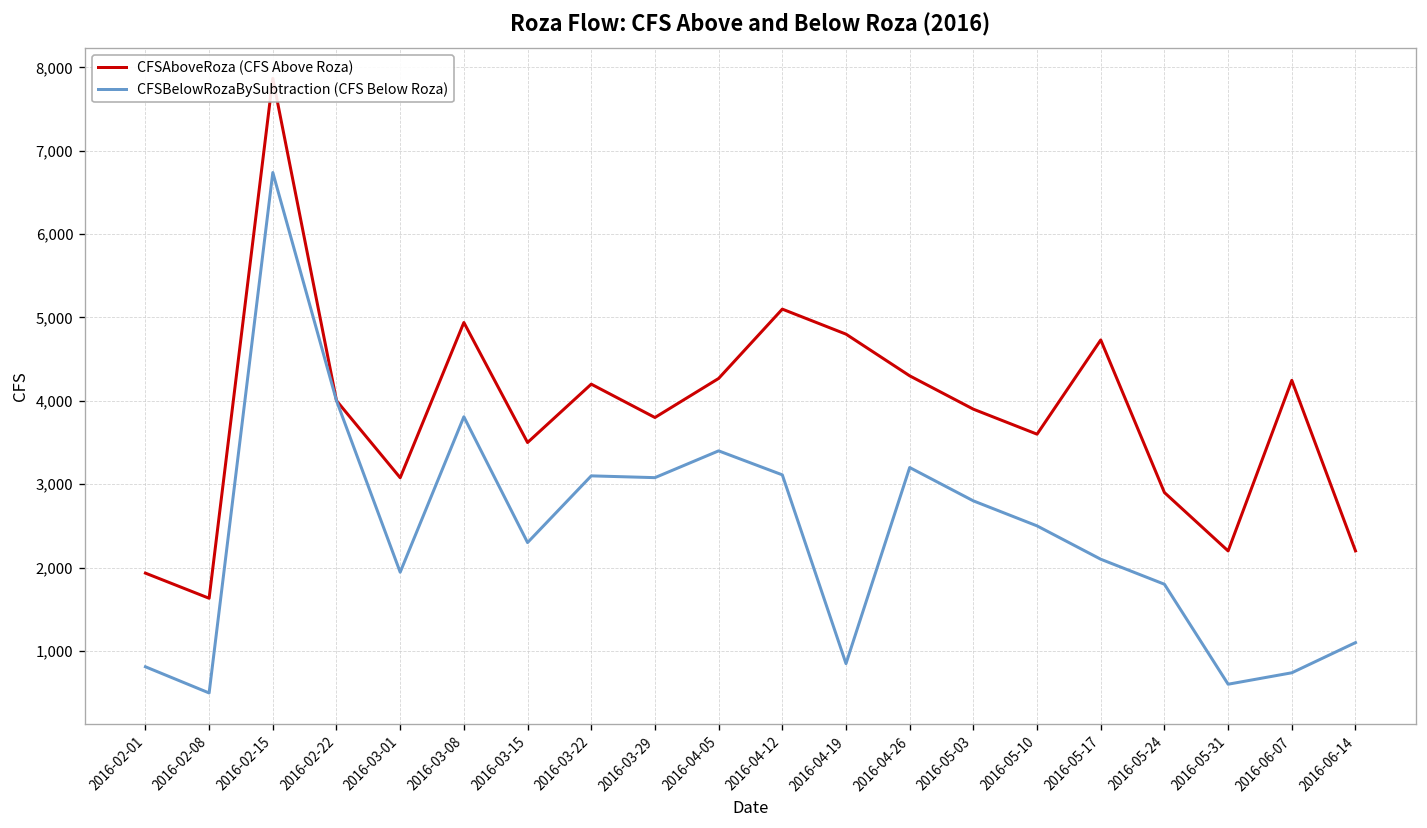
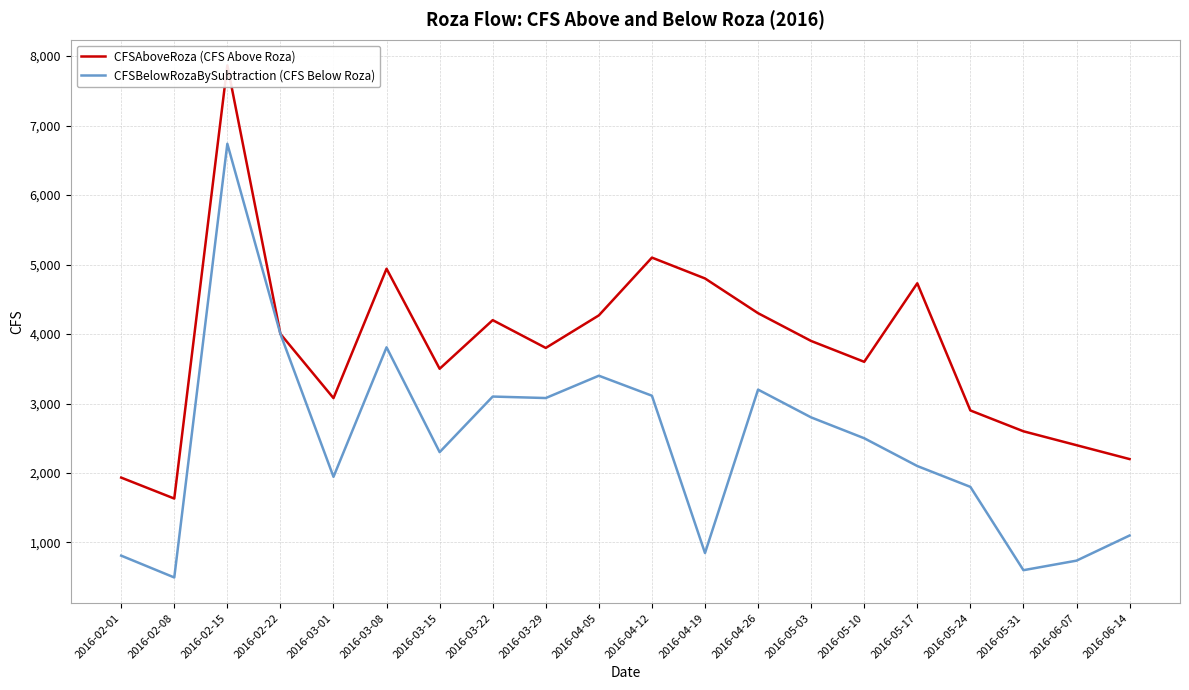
CFSAboveRoza (CFS Above Roza), 2016-05-31: 2,200 -> 2,600
CFSAboveRoza (CFS Above Roza), 2016-06-07: 4,200 -> 2,400
